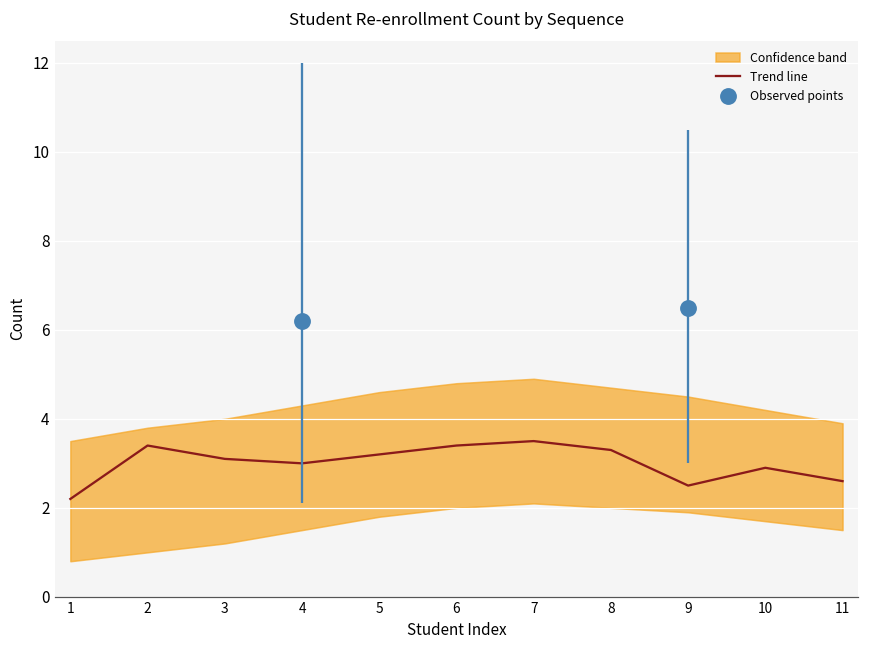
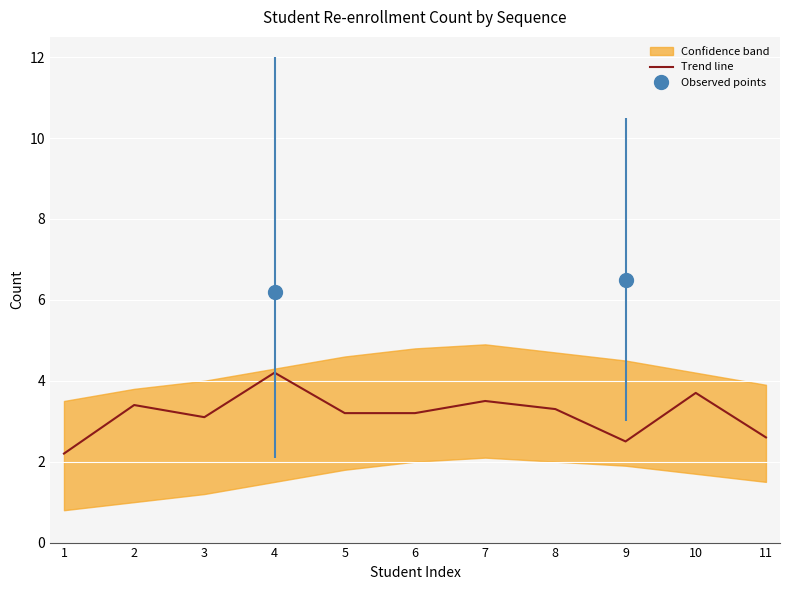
Trend line, 4: 3.0 -> 4.2
Trend line, 6: 3.4 -> 3.2
Trend line, 10: 2.9 -> 3.7
